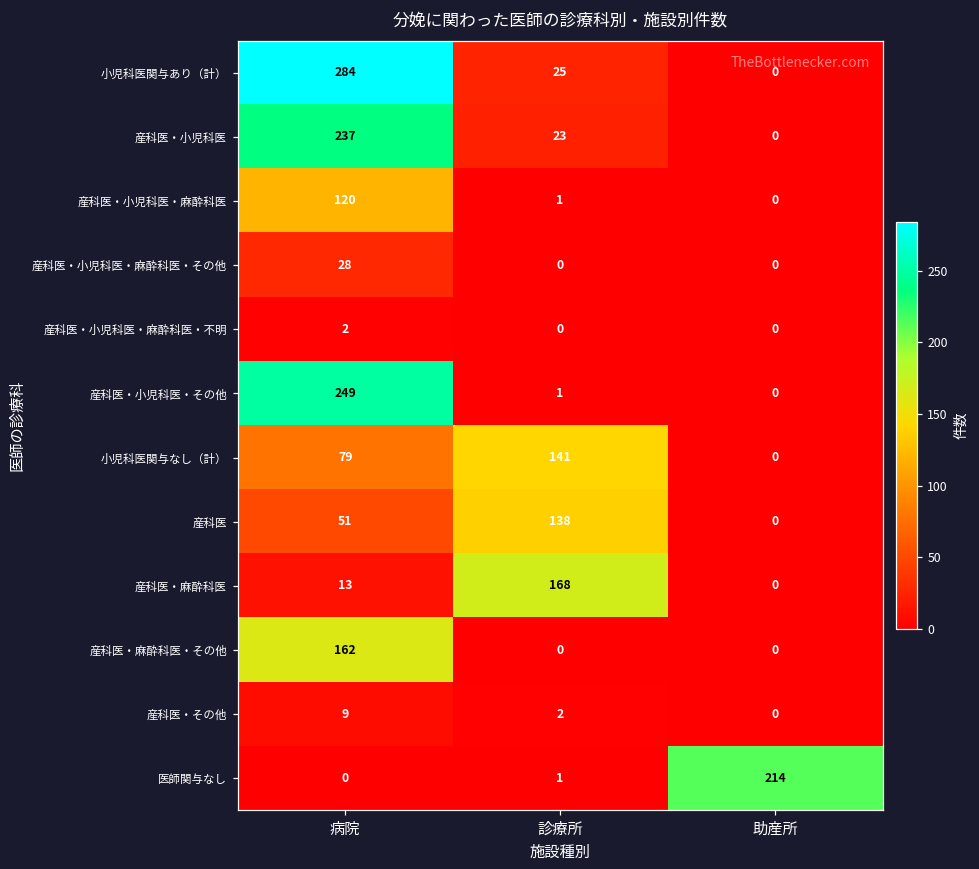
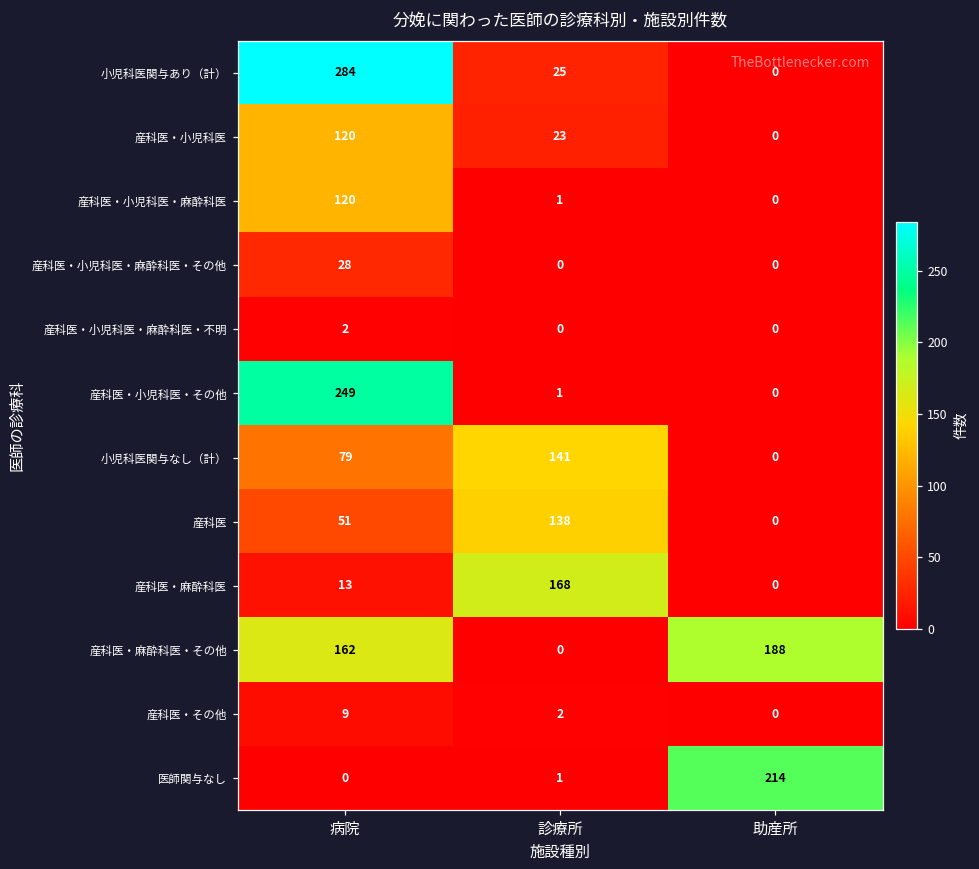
産科医・小児科医, 病院: 237 -> 120
産科医・麻酔科医・その他, 助産所: 0 -> 188
